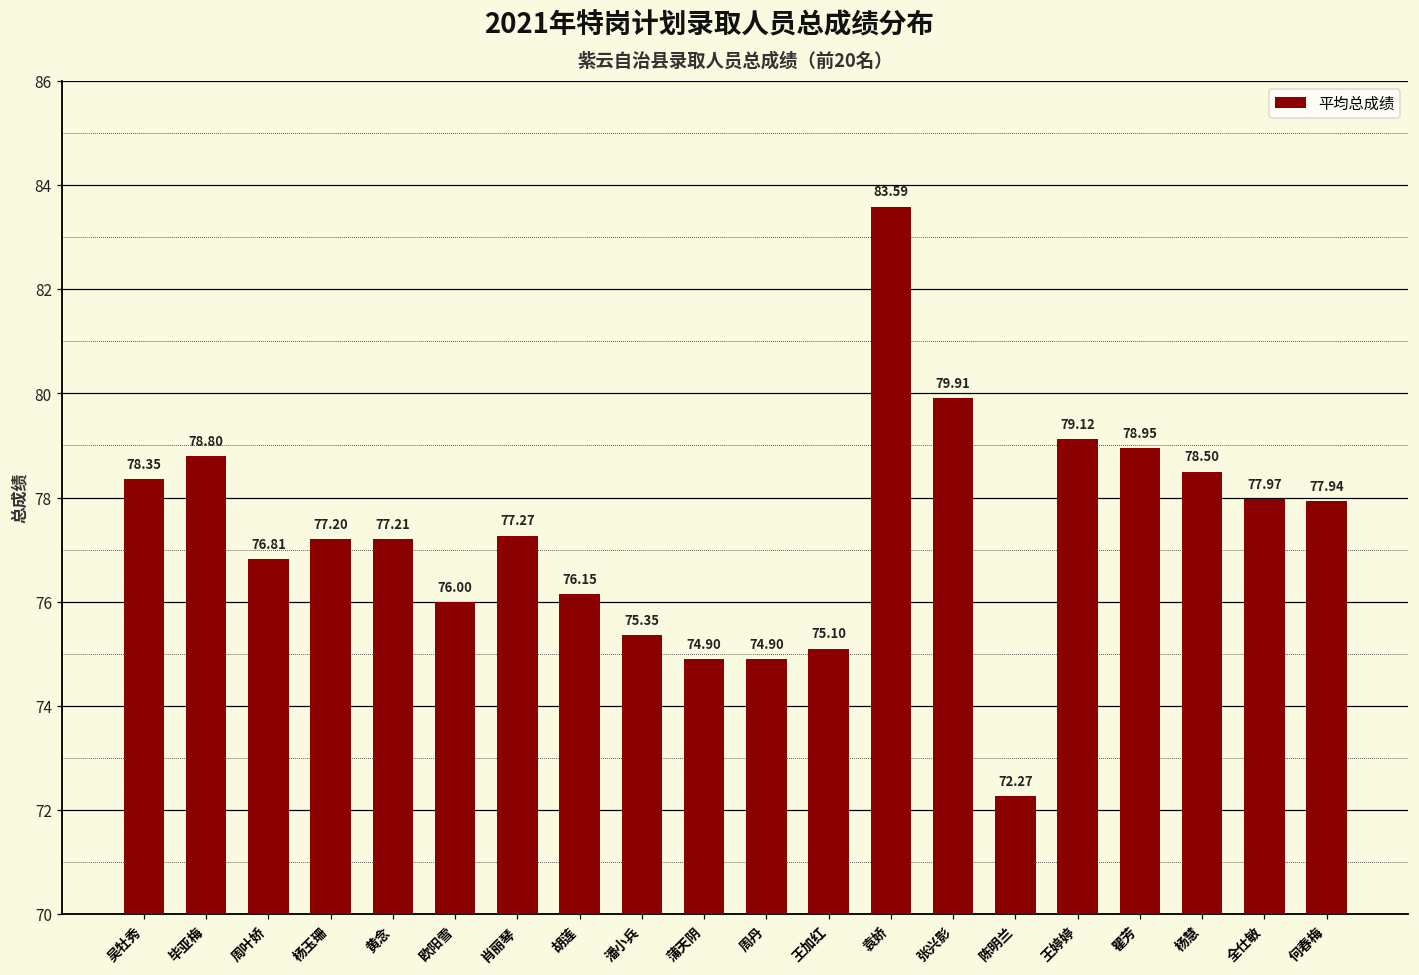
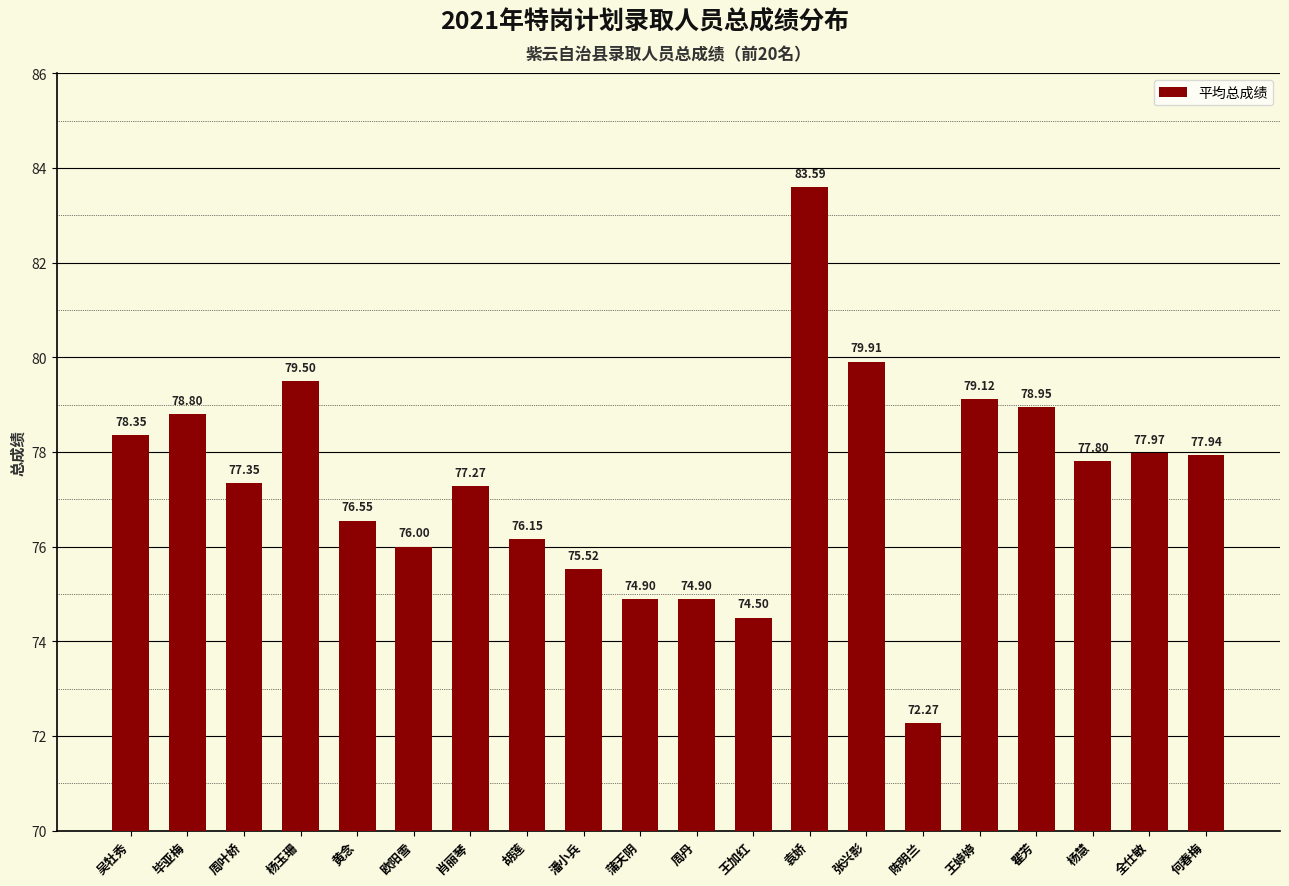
周叶娇: 76.81 -> 77.35
杨玉珊: 77.20 -> 79.50
黄念: 77.21 -> 76.55
潘小兵: 75.35 -> 75.52
王加红: 75.10 -> 74.50
杨慧: 78.50 -> 77.80
